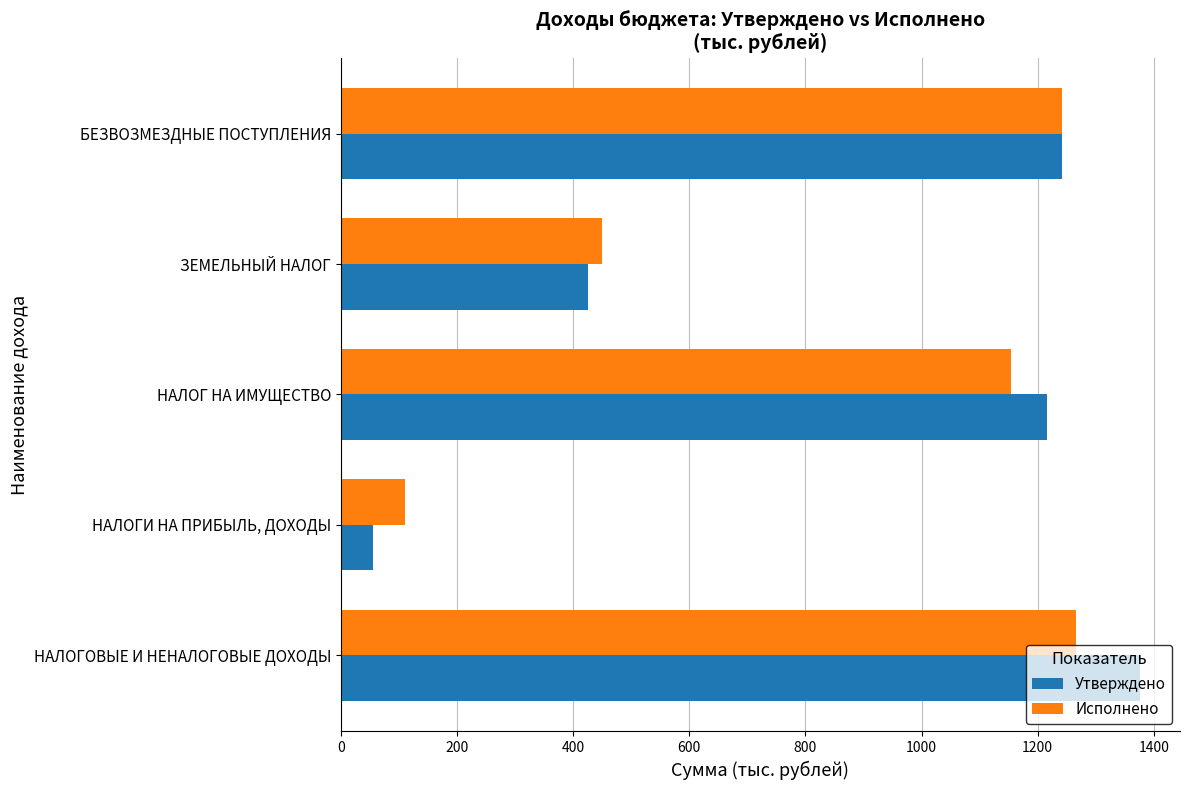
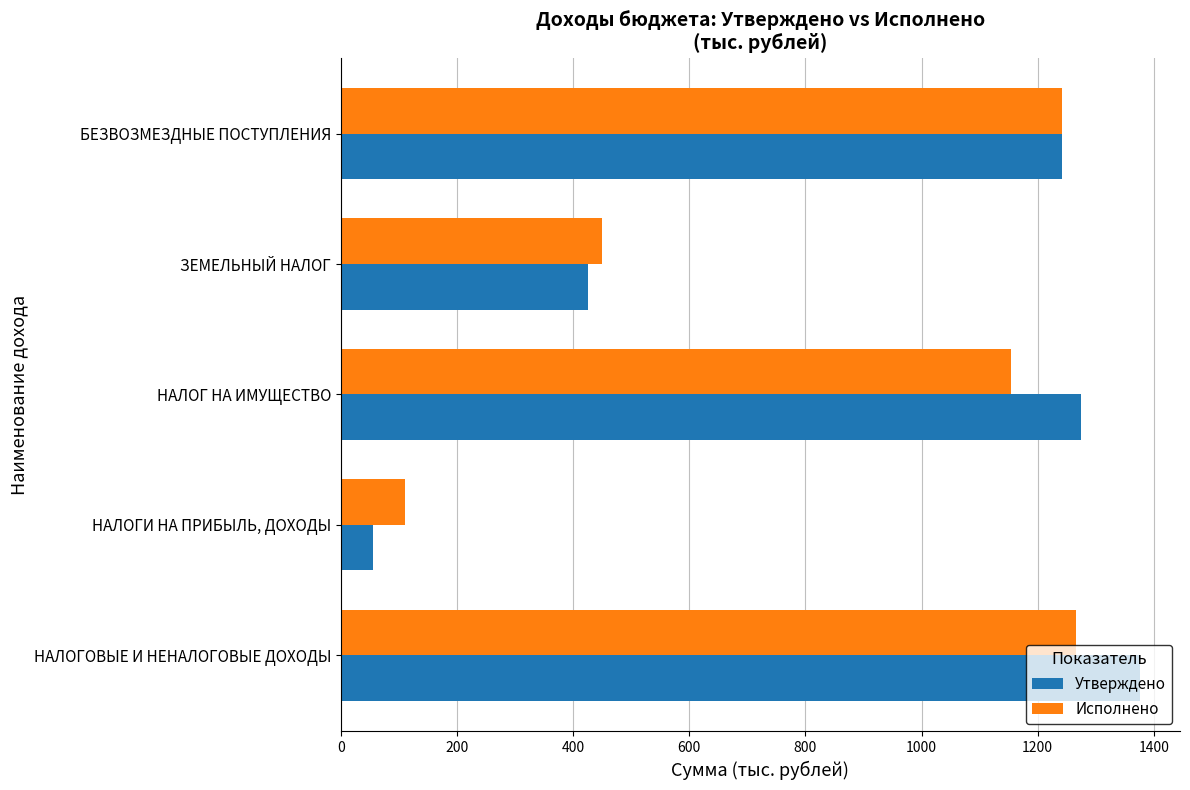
Утверждено, НАЛОГ НА ИМУЩЕСТВО: 1220 -> 1270
